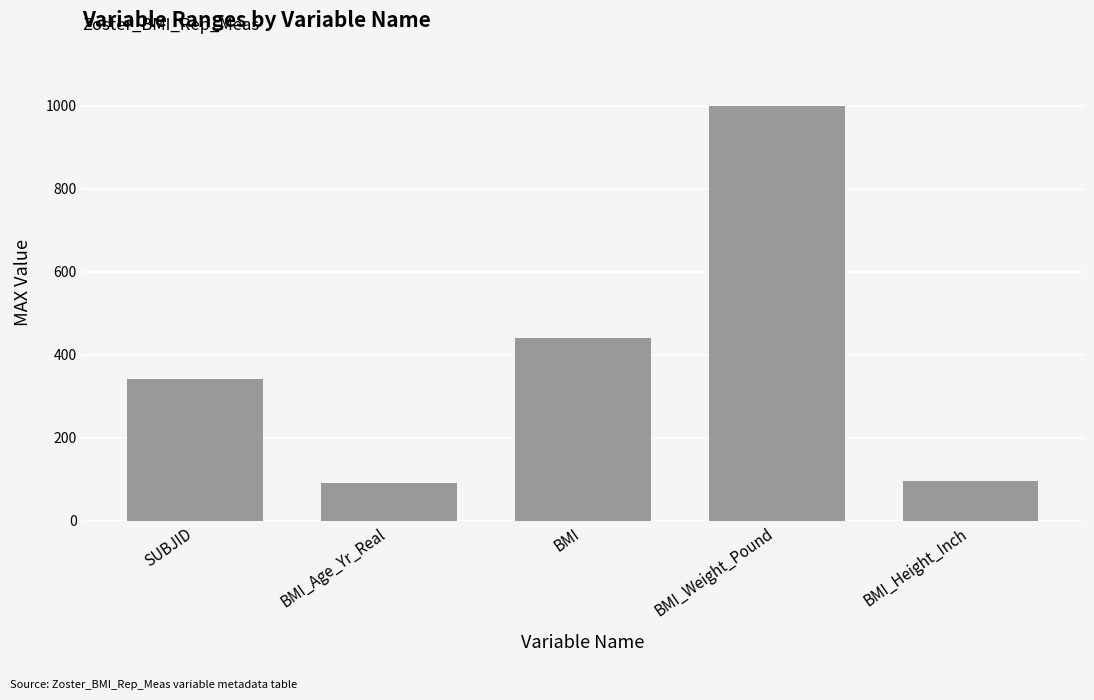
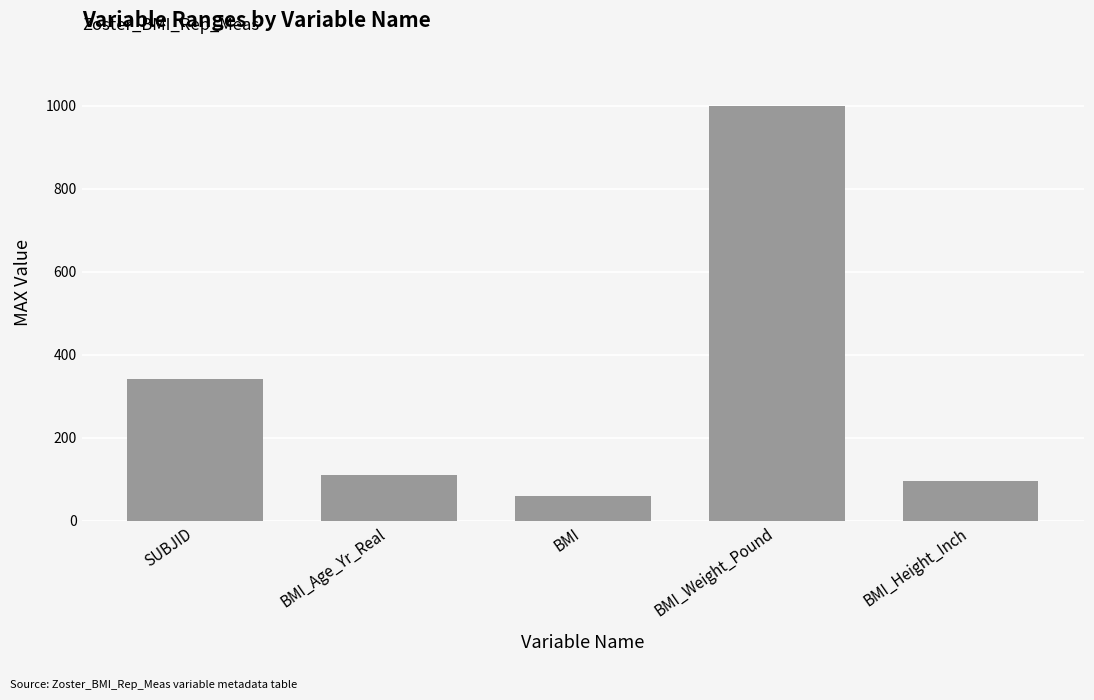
BMI_Age_Yr_Real: 90 -> 110
BMI: 440 -> 60
